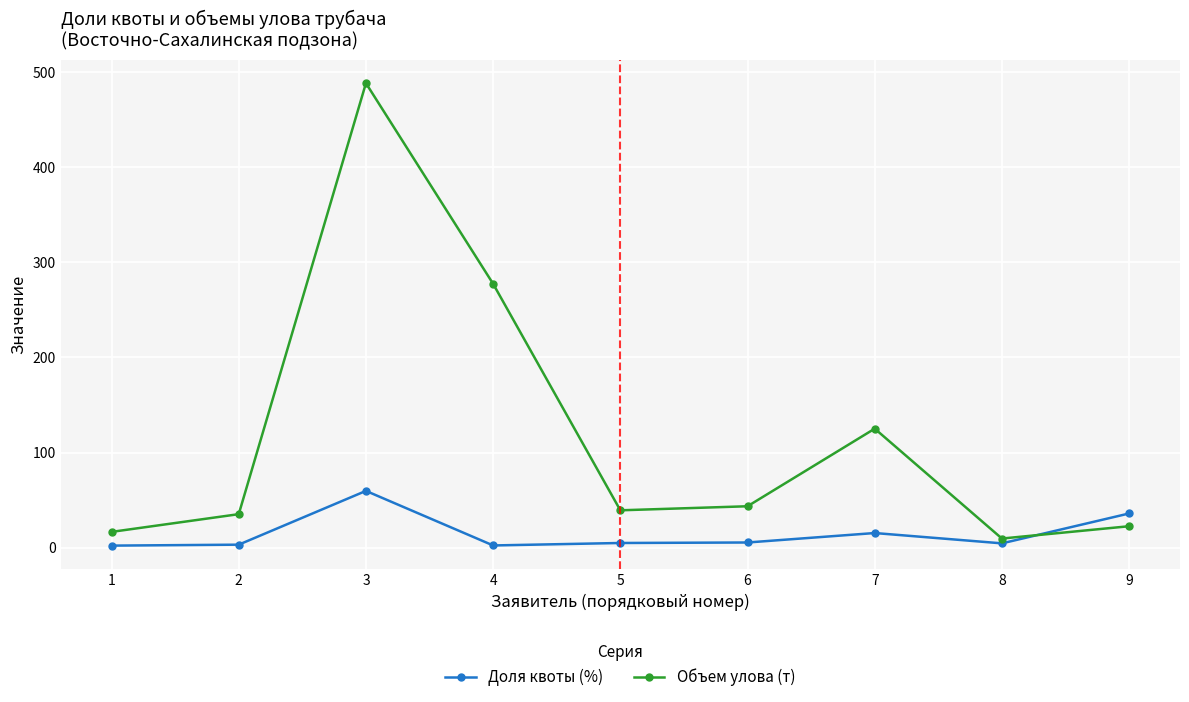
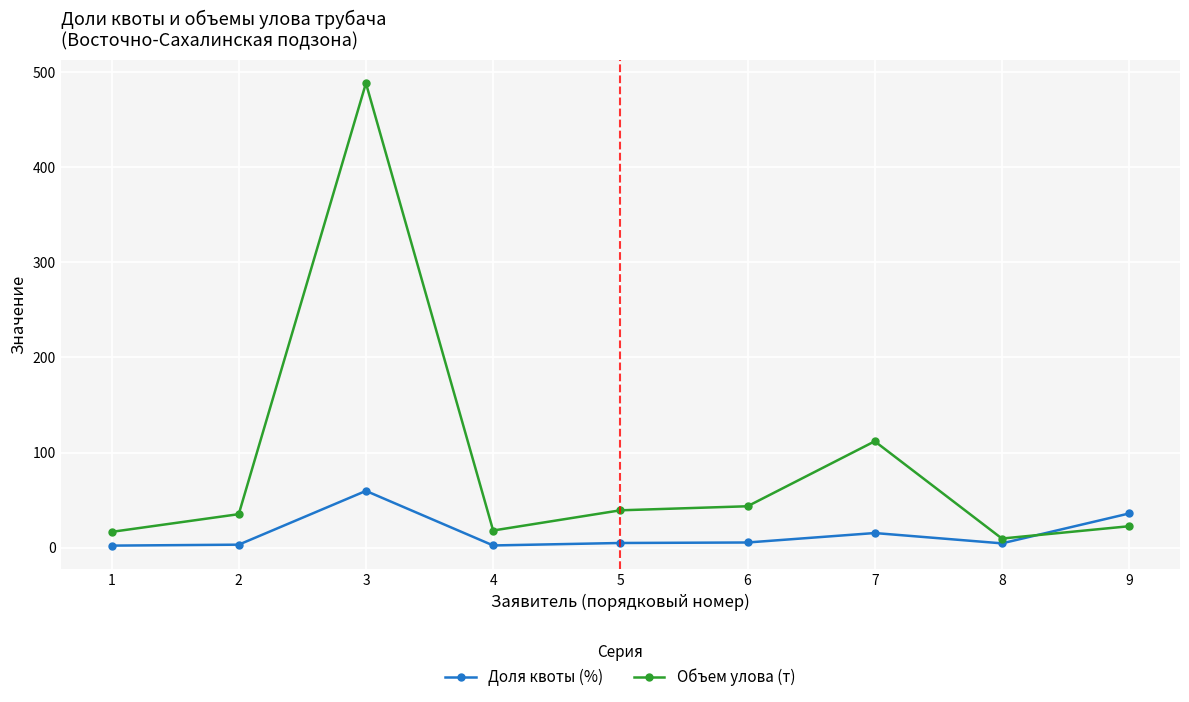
Объем улова (т), 4: 280 -> 20
Объем улова (т), 7: 130 -> 110
